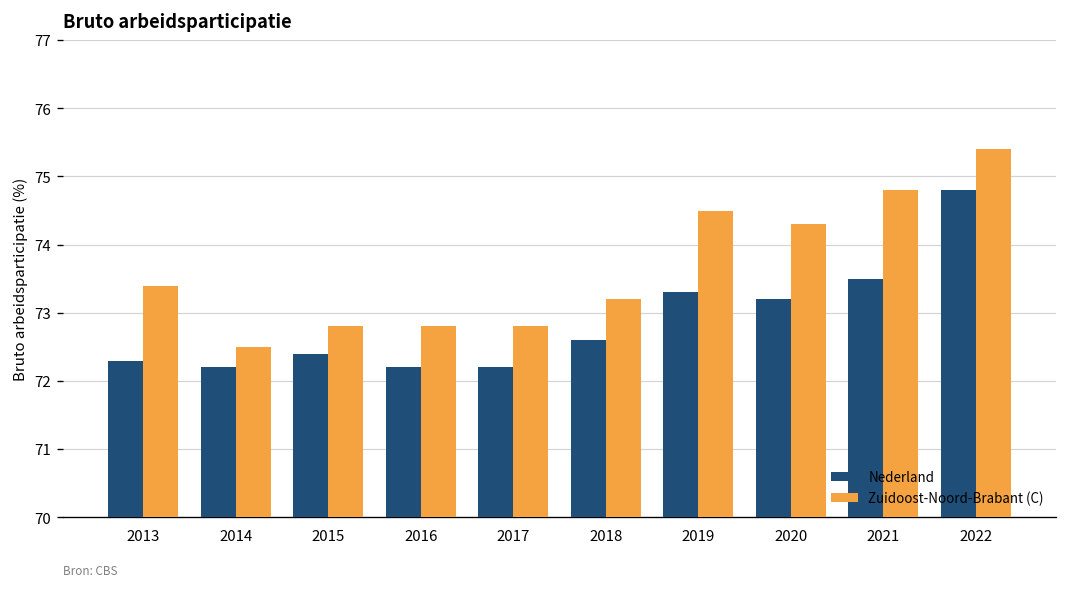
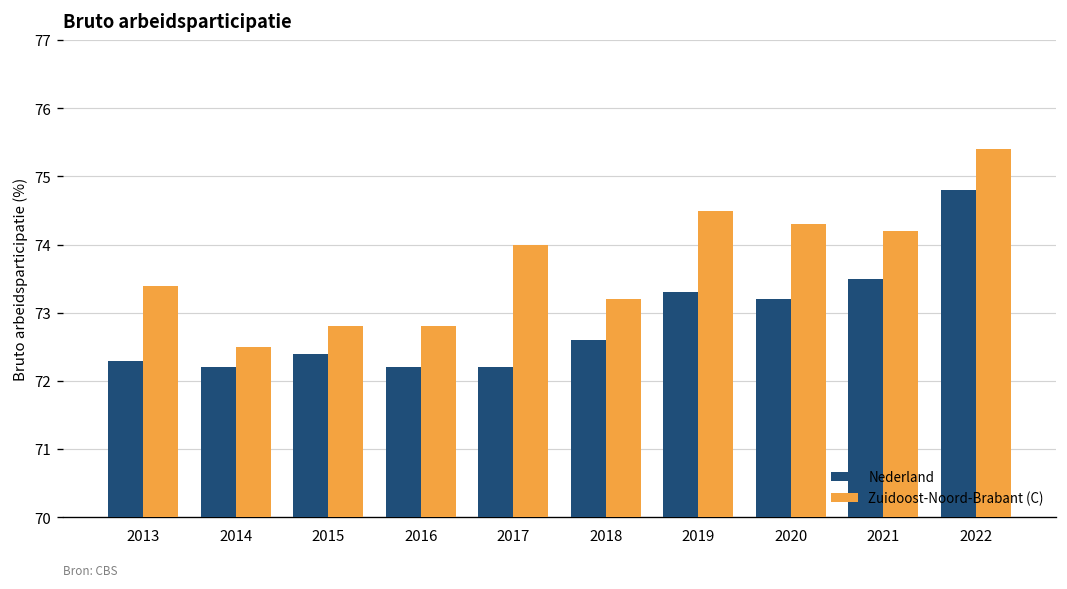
Zuidoost-Noord-Brabant (C), 2017: 72.8 -> 74.0
Zuidoost-Noord-Brabant (C), 2021: 74.8 -> 74.2
